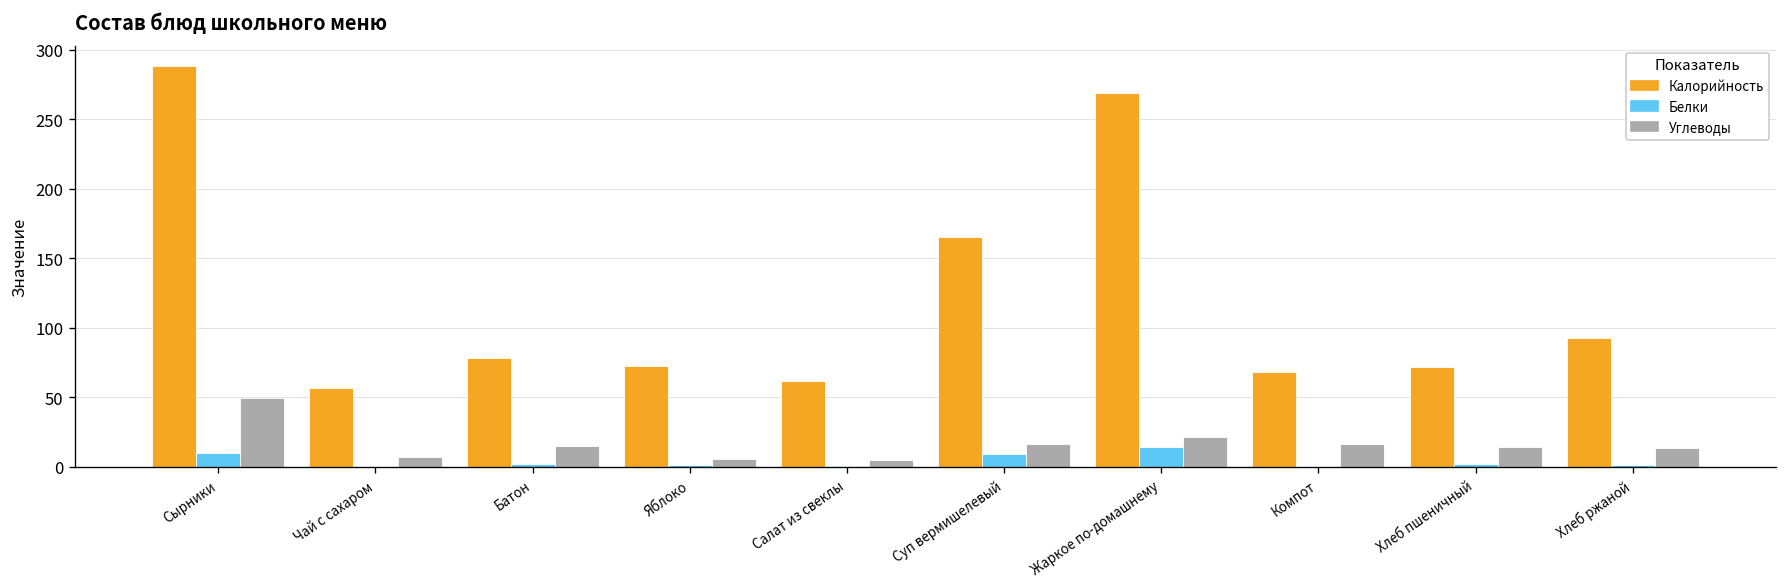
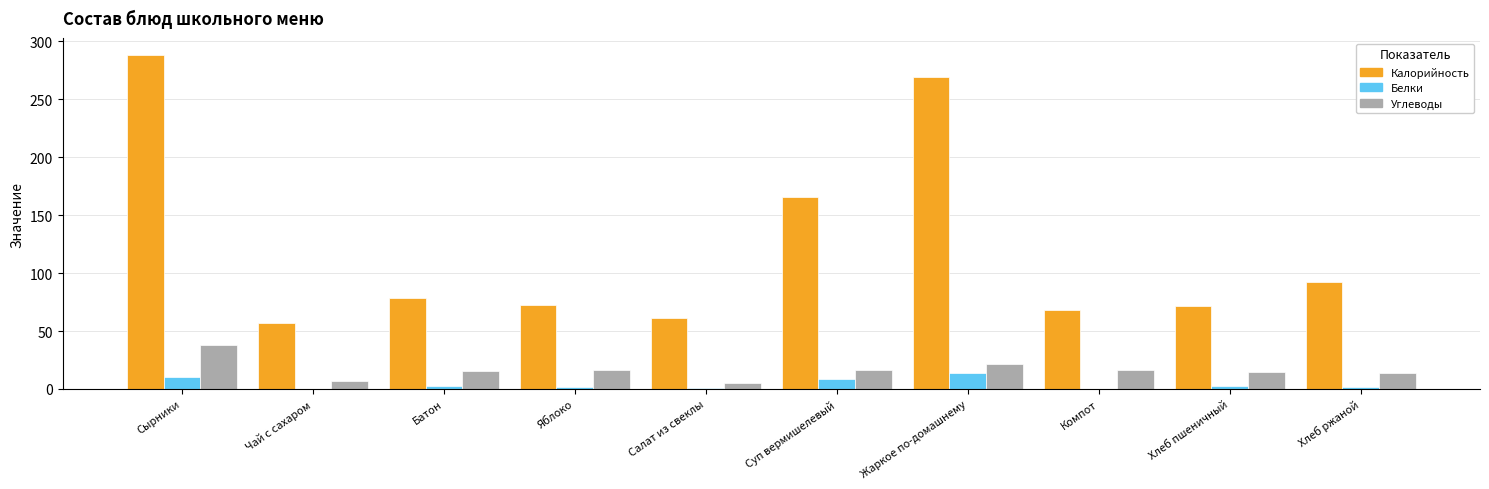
Углеводы, Сырники: 50 -> 38
Углеводы, Яблоко: 6 -> 16
